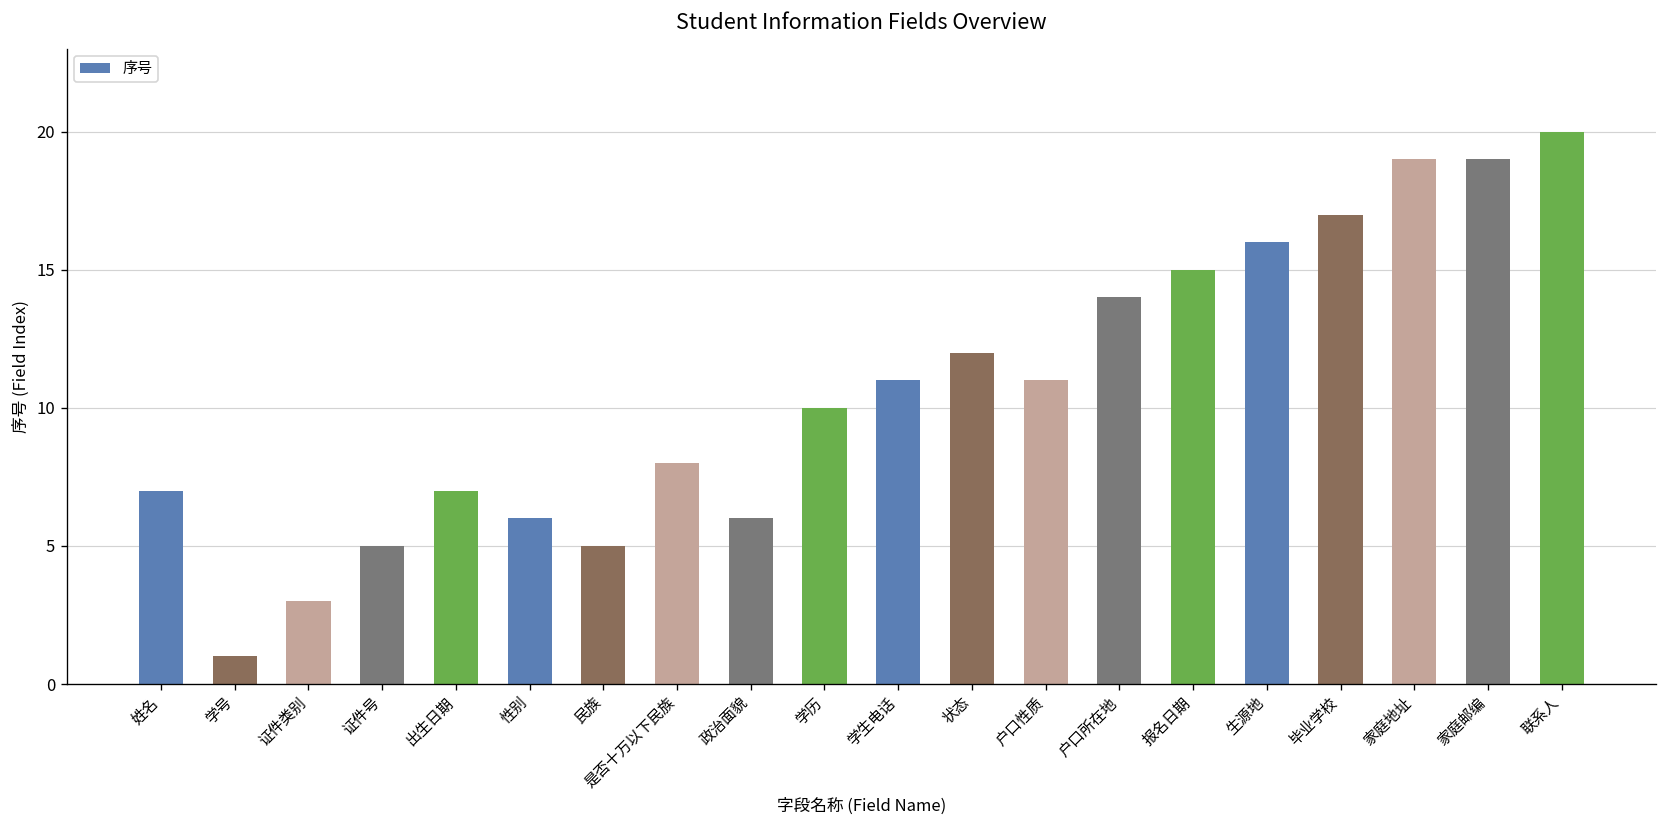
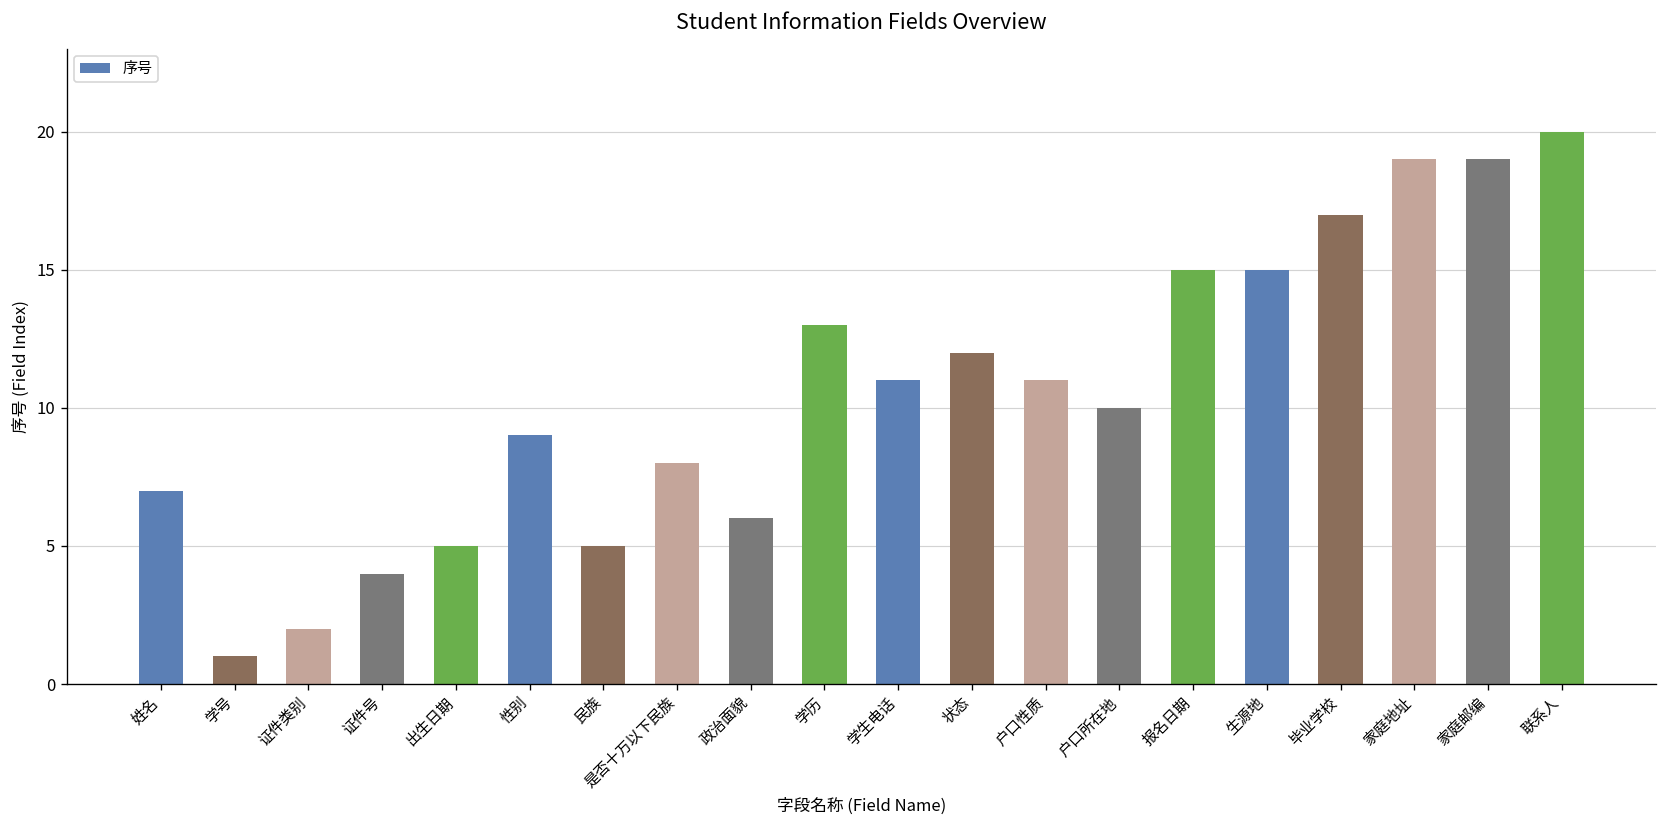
证件类别: 3 -> 2
证件号: 5 -> 4
出生日期: 7 -> 5
性别: 6 -> 9
学历: 10 -> 13
户口所在地: 14 -> 10
生源地: 16 -> 15
